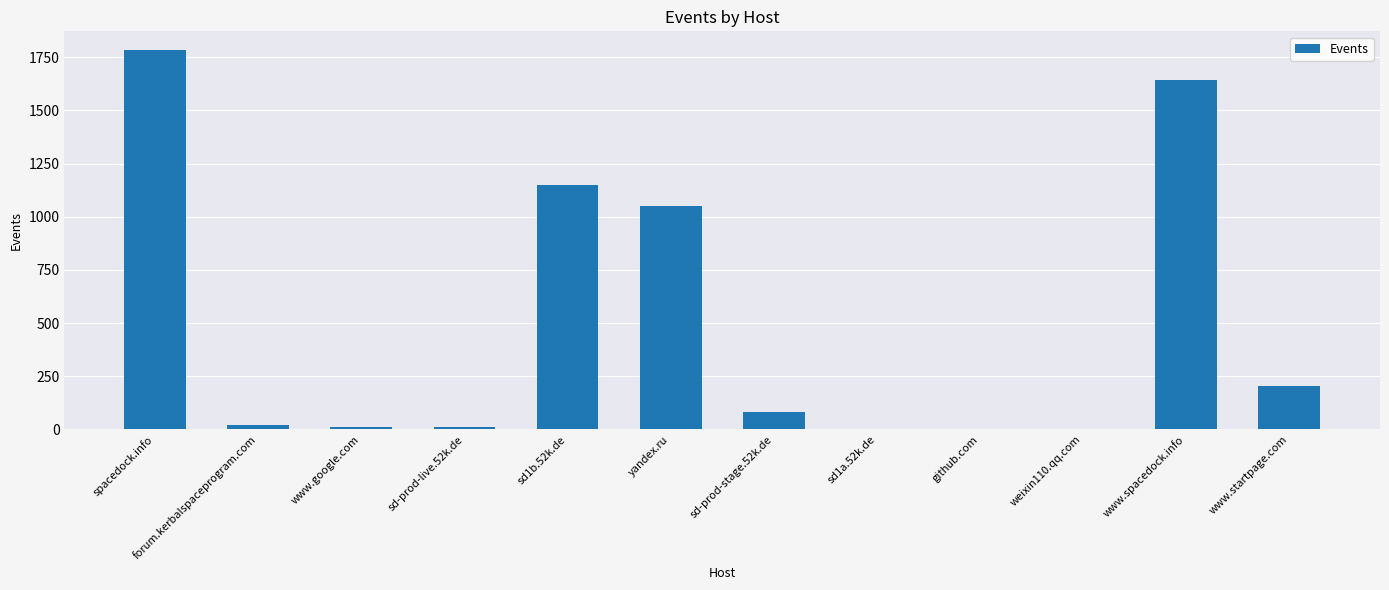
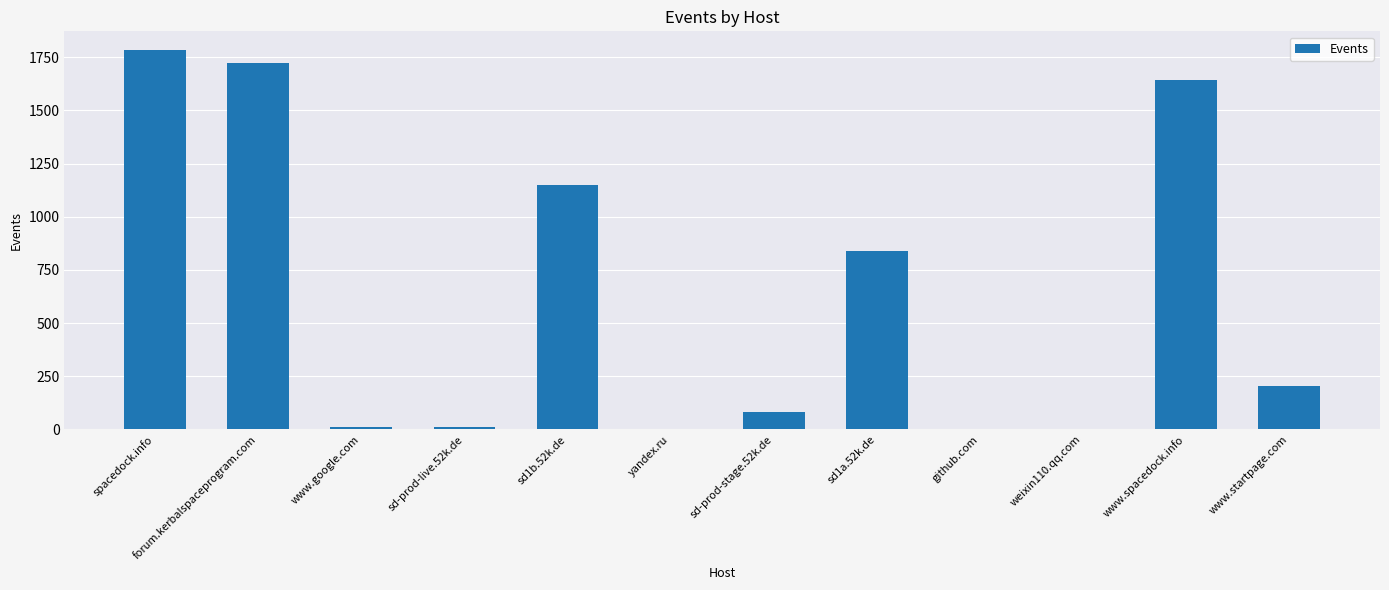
forum.kerbalspaceprogram.com: 20 -> 1720
yandex.ru: 1050 -> 0
sd1a.52k.de: 0 -> 840
